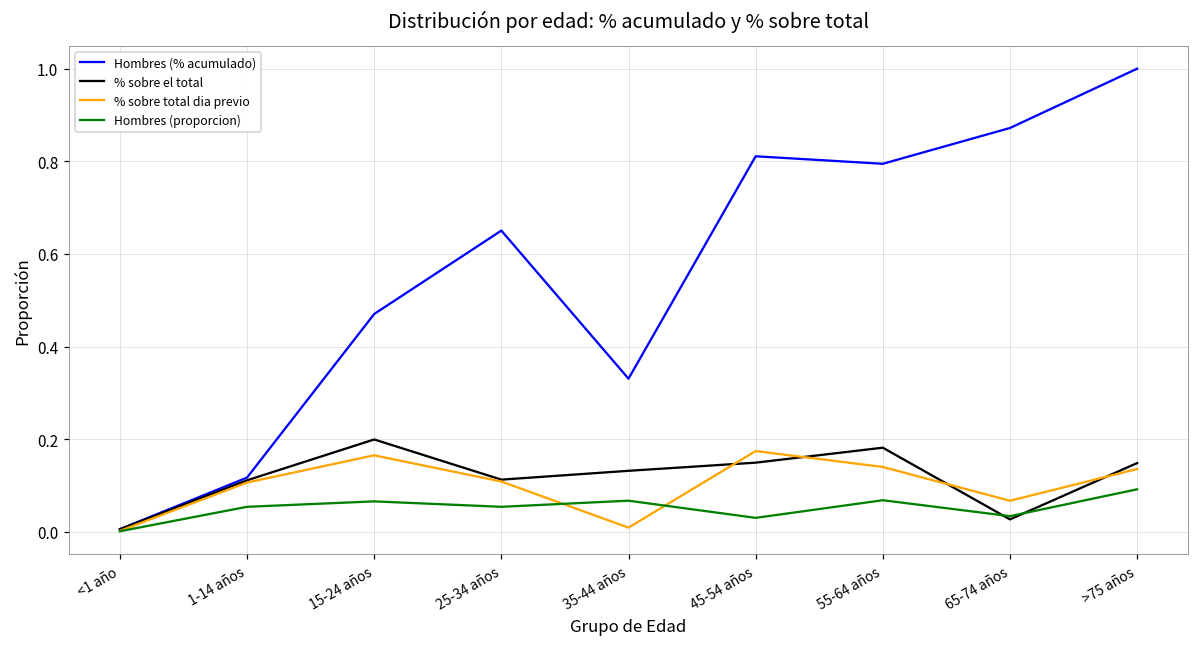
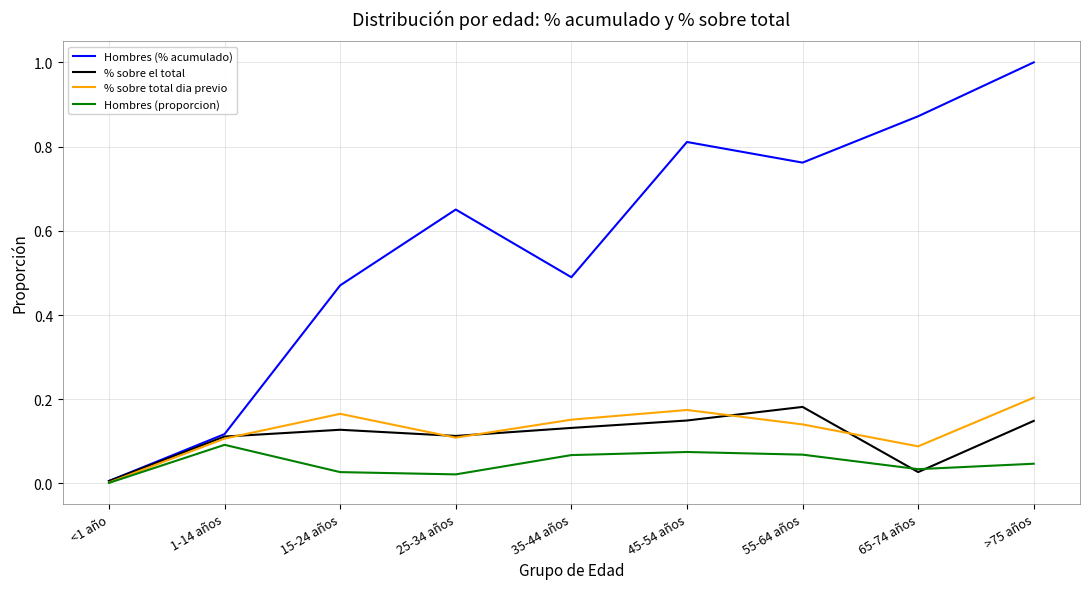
Hombres (proporcion), 1-14 años: 0.05 -> 0.09
% sobre el total, 15-24 años: 0.20 -> 0.13
Hombres (proporcion), 15-24 años: 0.07 -> 0.03
Hombres (proporcion), 25-34 años: 0.05 -> 0.02
Hombres (% acumulado), 35-44 años: 0.33 -> 0.49
% sobre total dia previo, 35-44 años: 0.01 -> 0.15
Hombres (proporcion), 45-54 años: 0.03 -> 0.07
Hombres (% acumulado), 55-64 años: 0.79 -> 0.76
% sobre total dia previo, 65-74 años: 0.07 -> 0.09
% sobre total dia previo, >75 años: 0.14 -> 0.20
Hombres (proporcion), >75 años: 0.09 -> 0.05
